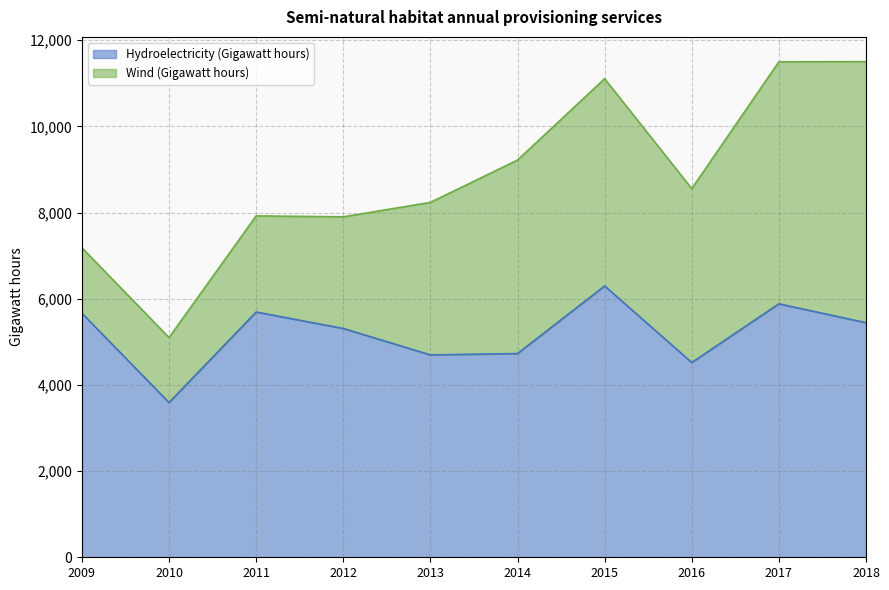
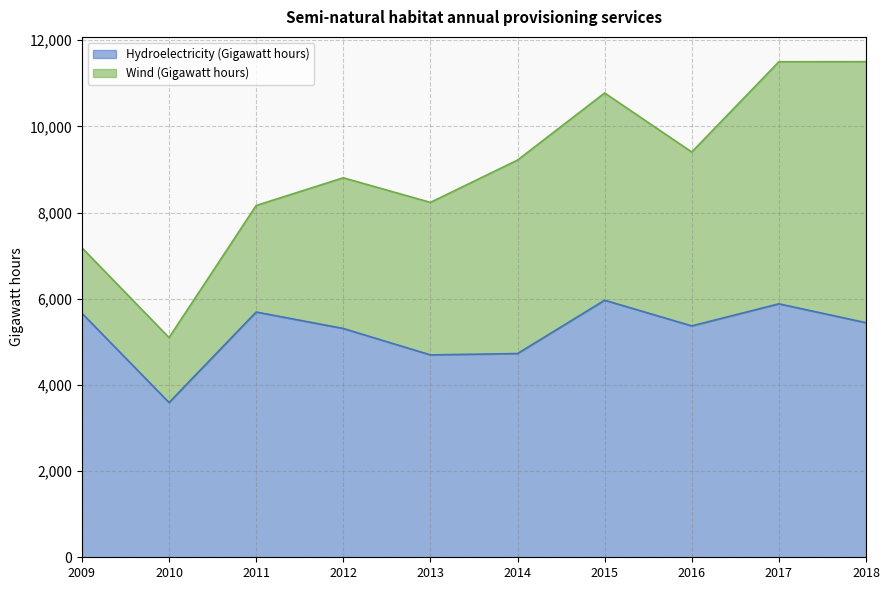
Wind (Gigawatt hours), 2011: 2,200 -> 2,500
Wind (Gigawatt hours), 2012: 2,600 -> 3,500
Hydroelectricity (Gigawatt hours), 2015: 6,300 -> 6,000
Hydroelectricity (Gigawatt hours), 2016: 4,500 -> 5,400
